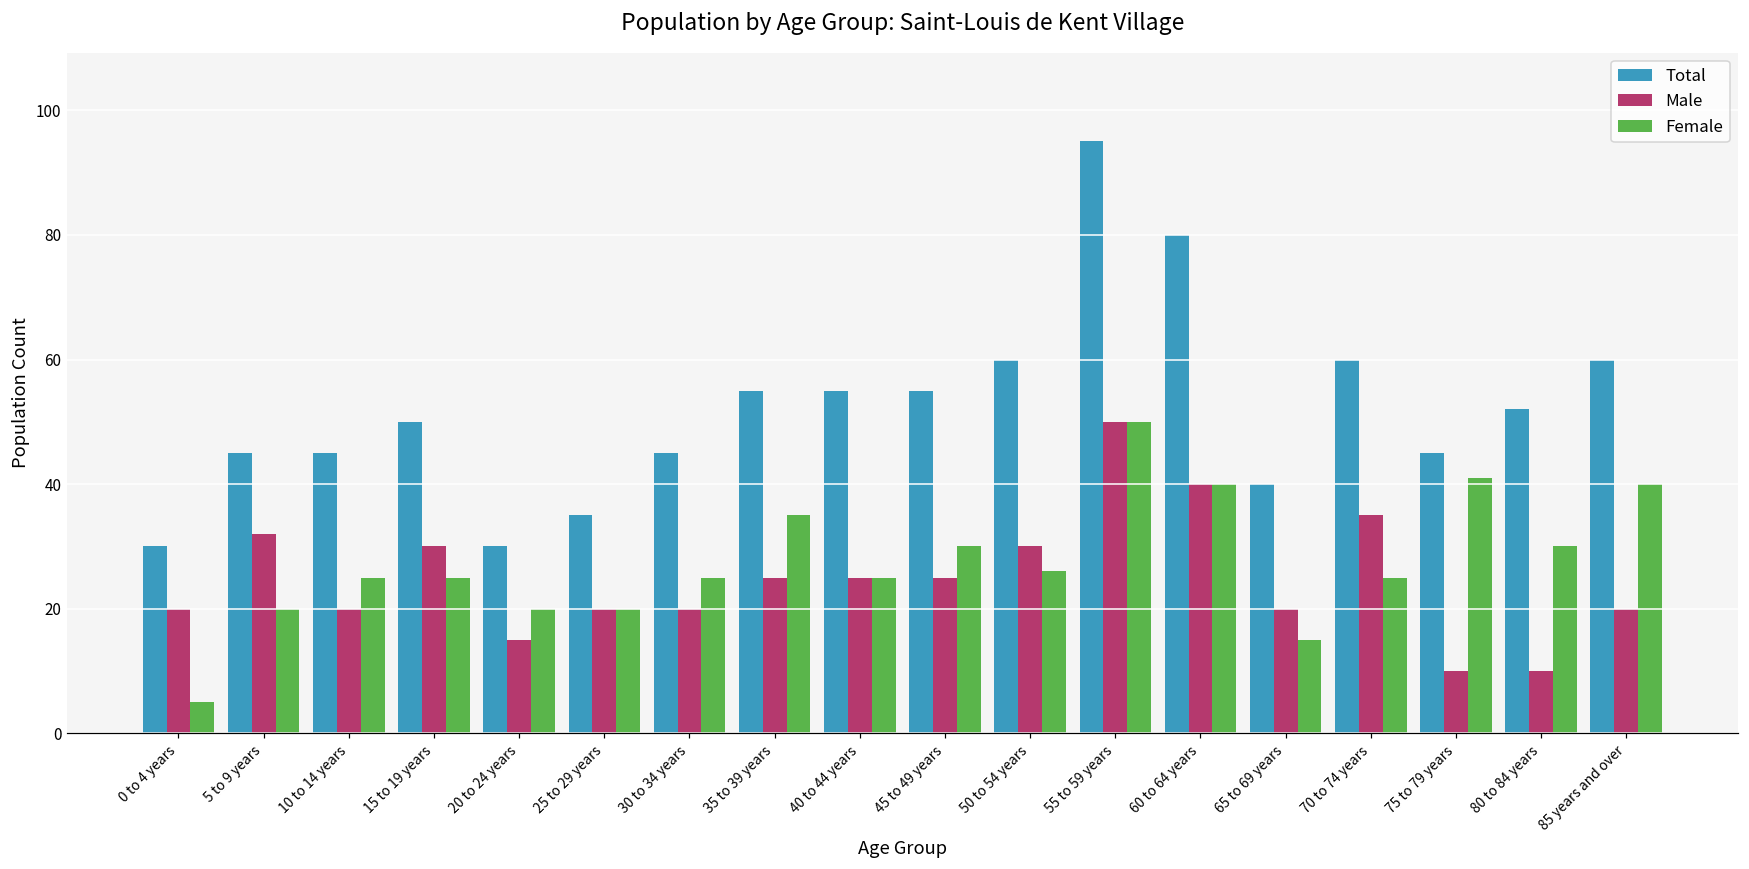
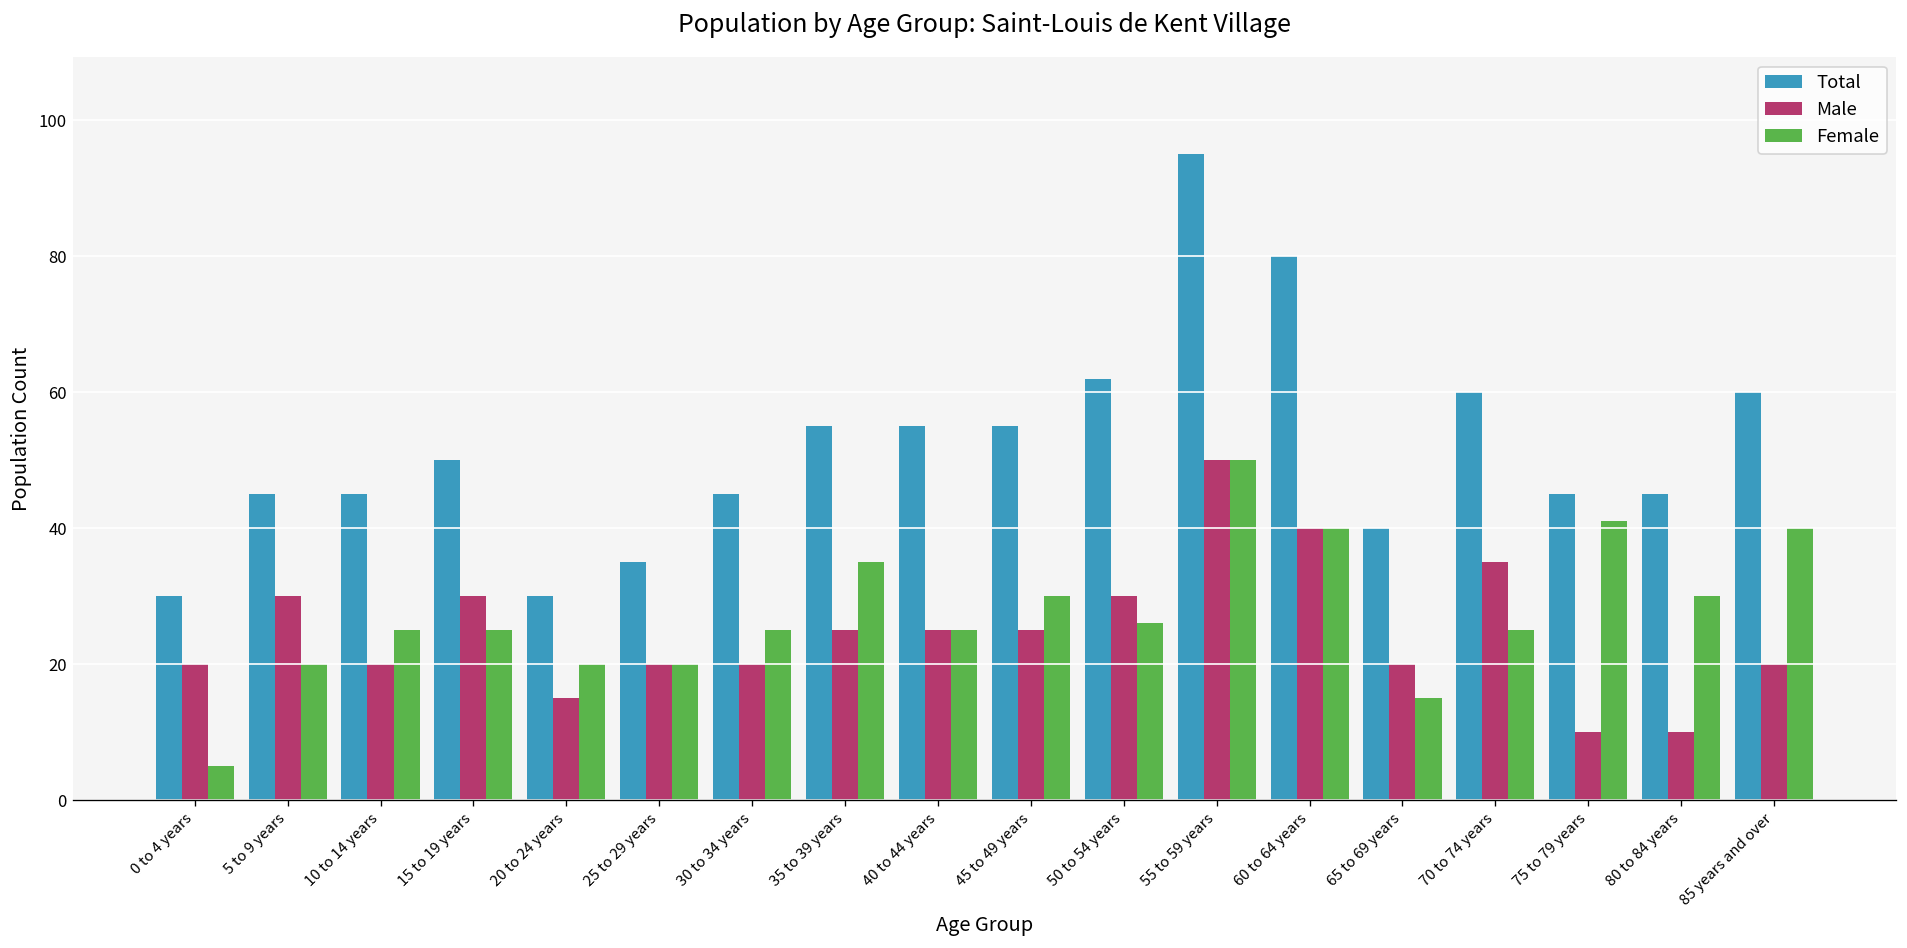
Male, 5 to 9 years: 32 -> 30
Total, 50 to 54 years: 60 -> 62
Total, 80 to 84 years: 52 -> 45
